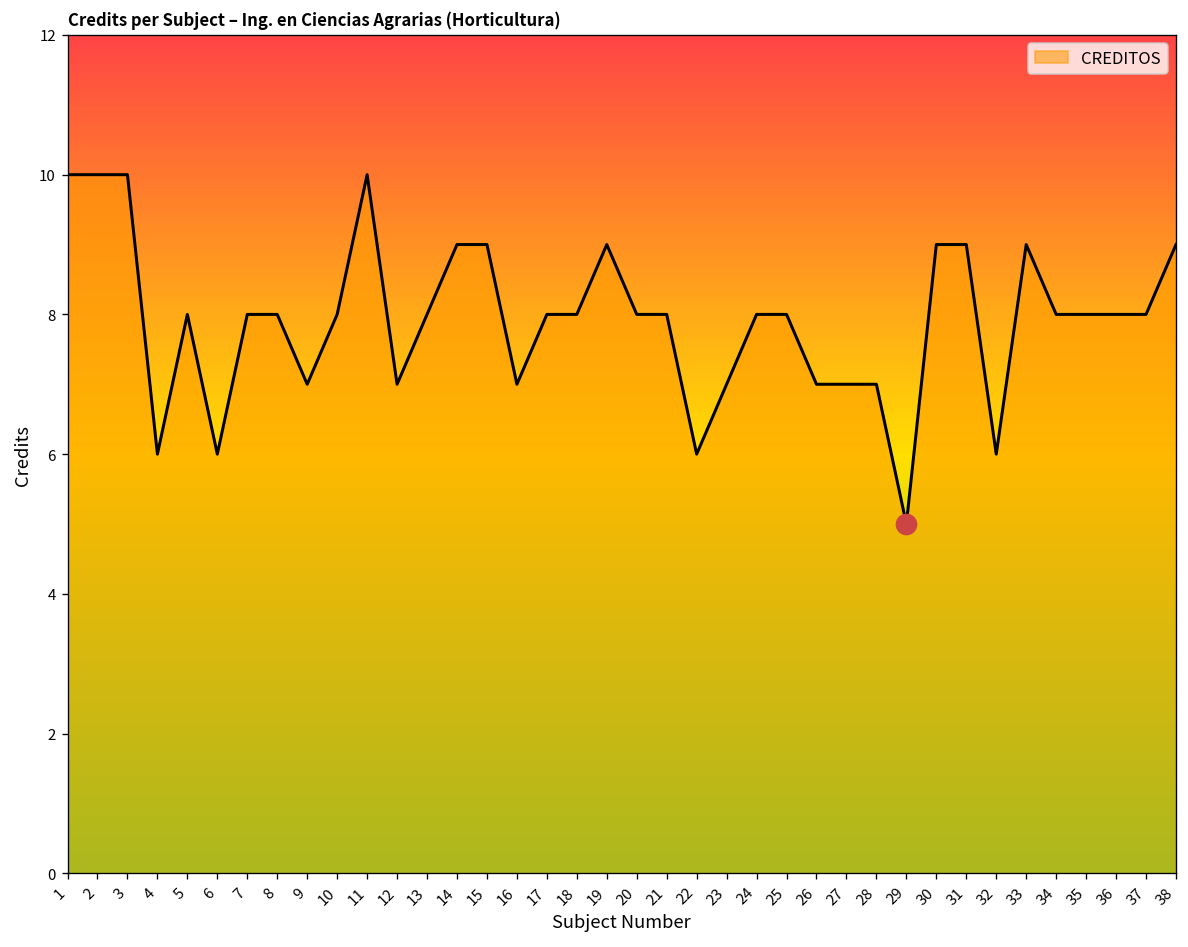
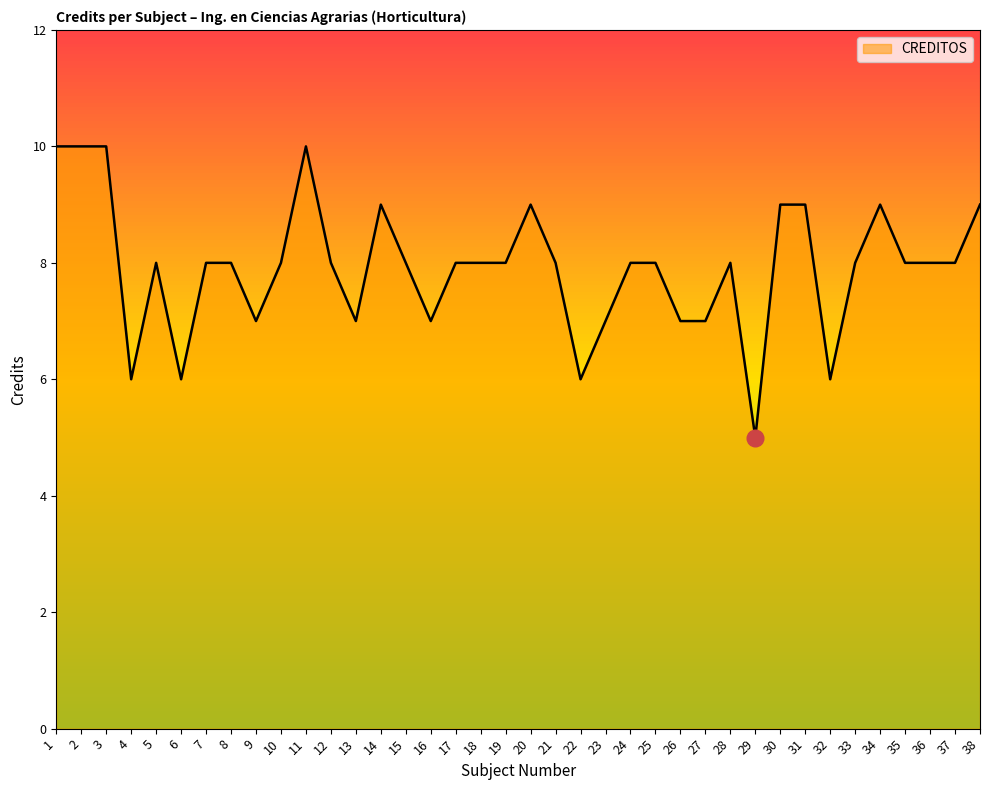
CREDITOS, 12: 7 -> 8
CREDITOS, 13: 8 -> 7
CREDITOS, 15: 9 -> 8
CREDITOS, 19: 9 -> 8
CREDITOS, 20: 8 -> 9
CREDITOS, 28: 7 -> 8
CREDITOS, 33: 9 -> 8
CREDITOS, 34: 8 -> 9
